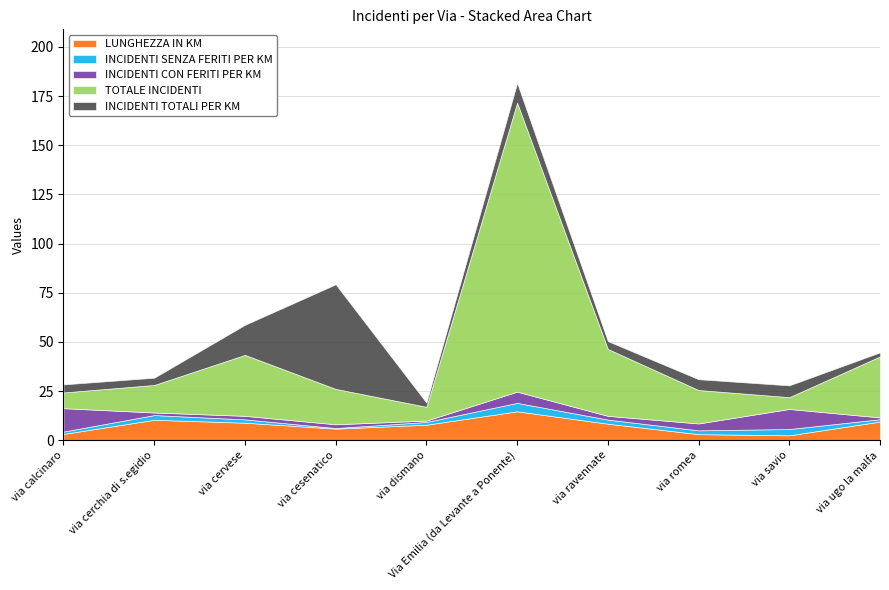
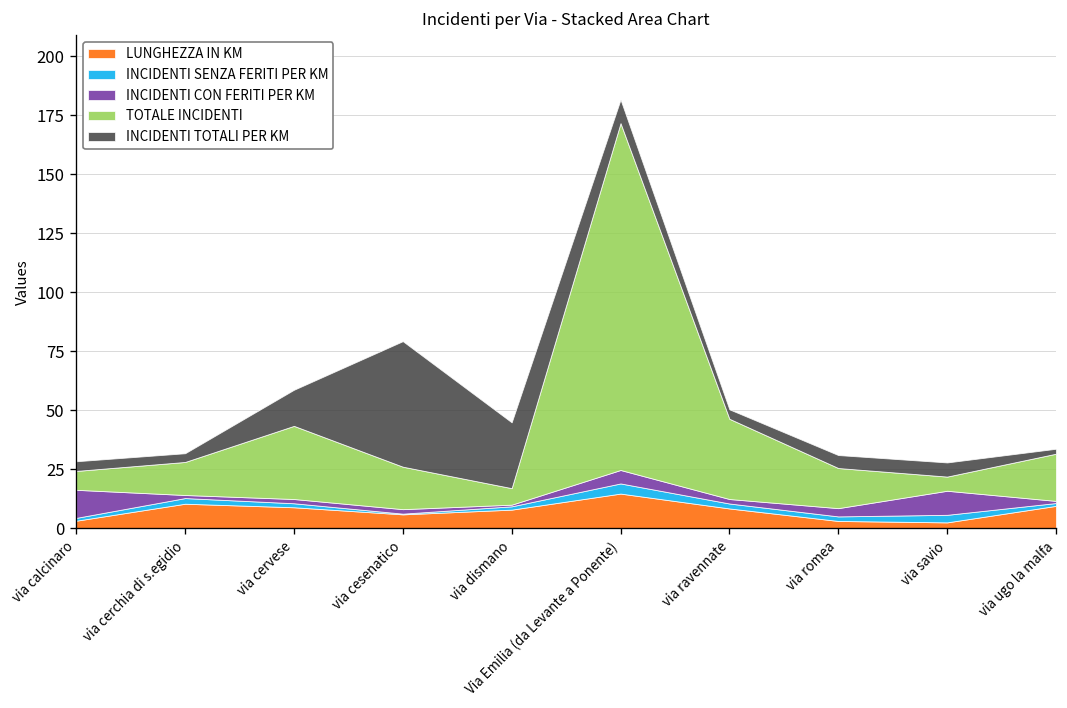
INCIDENTI TOTALI PER KM, via dismano: 2 -> 28
TOTALE INCIDENTI, via ugo la malfa: 31 -> 20
